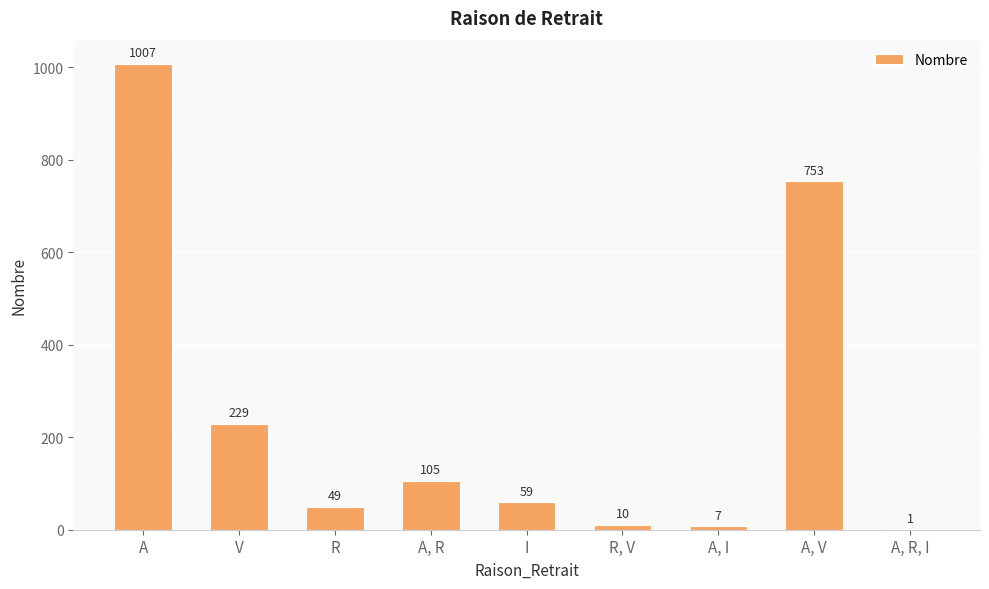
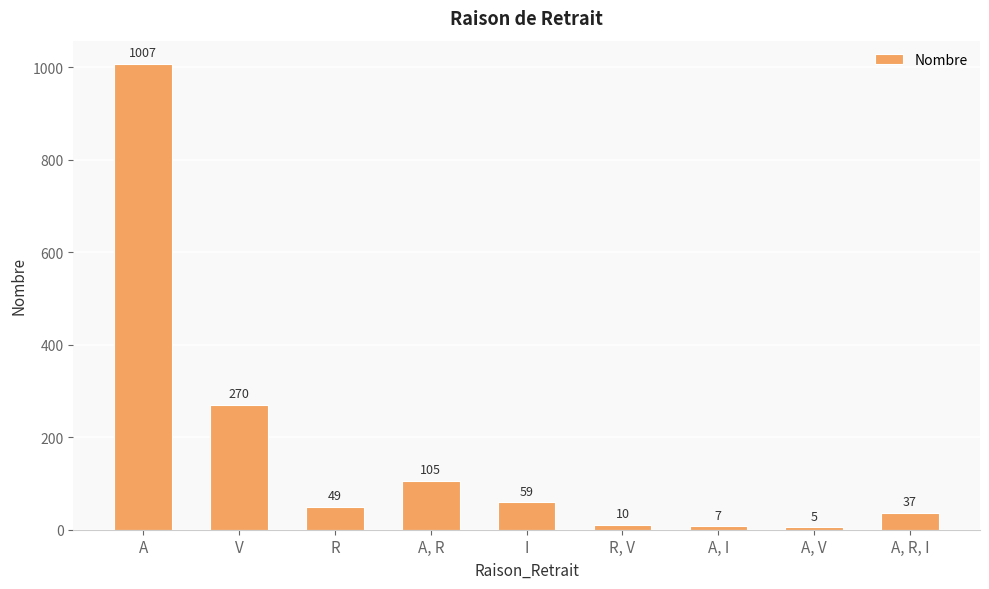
V: 229 -> 270
A, V: 753 -> 5
A, R, I: 1 -> 37
